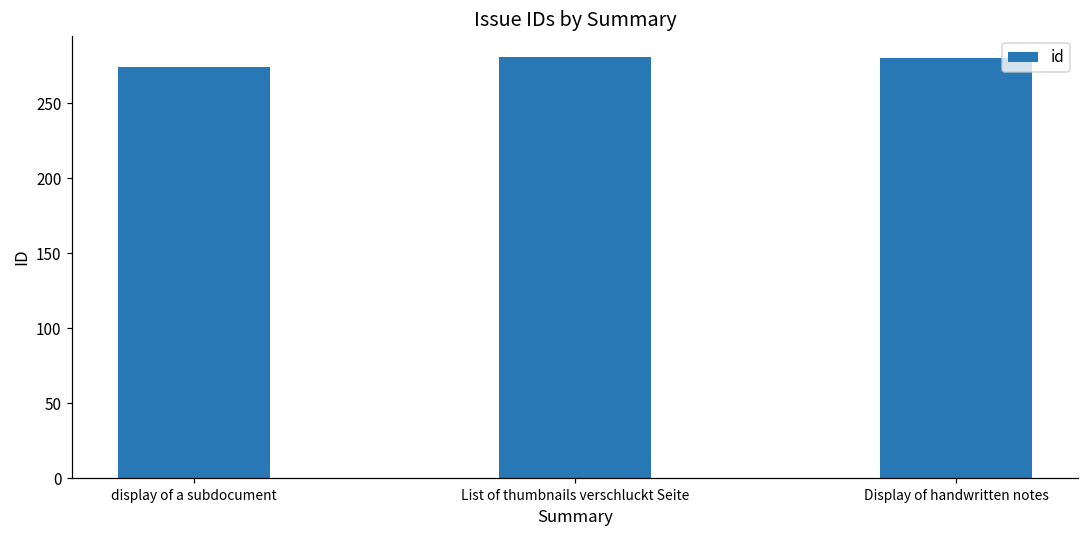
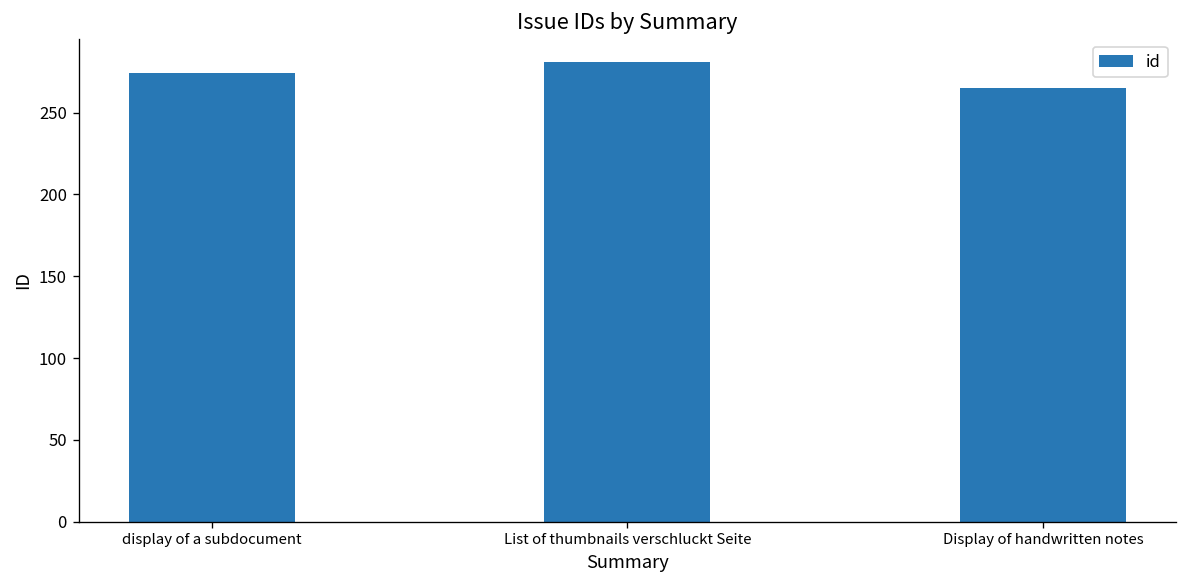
Display of handwritten notes: 280 -> 265
